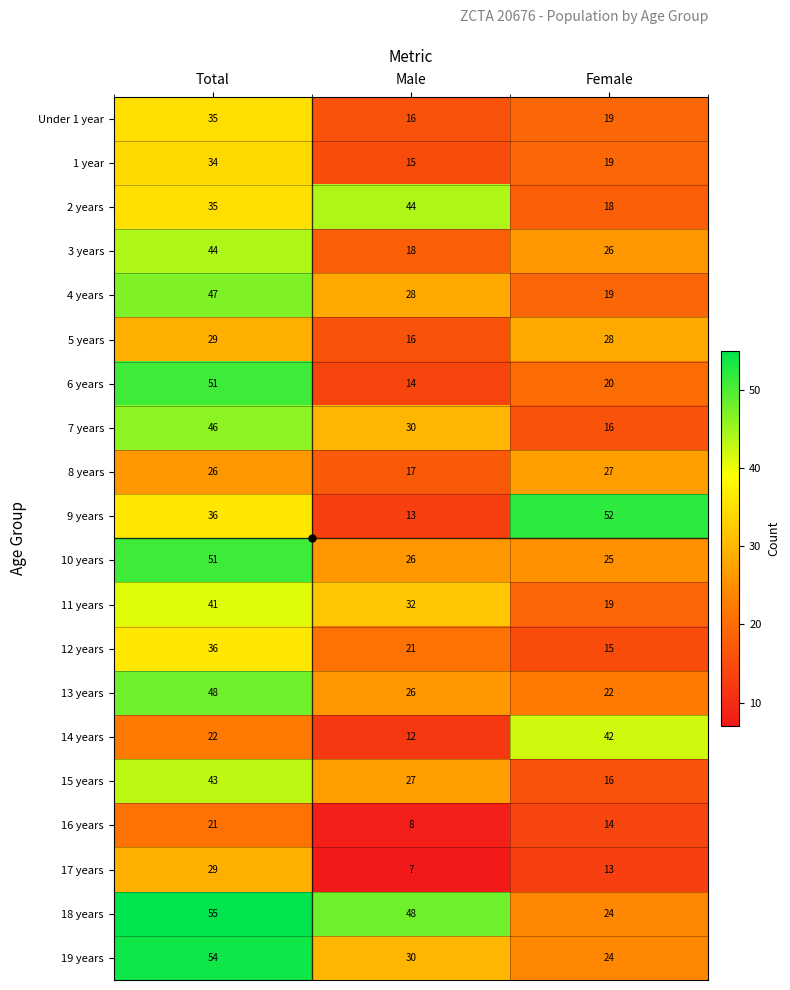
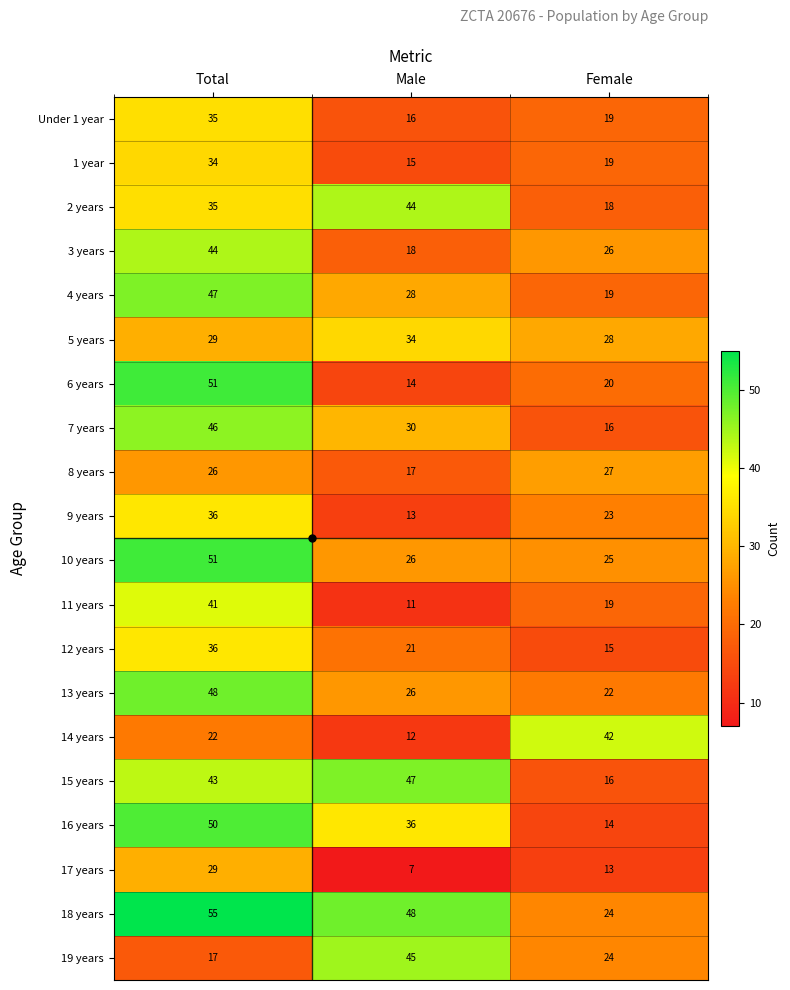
5 years, Male: 16 -> 34
9 years, Female: 52 -> 23
11 years, Male: 32 -> 11
15 years, Male: 27 -> 47
16 years, Total: 21 -> 50
16 years, Male: 8 -> 36
19 years, Total: 54 -> 17
19 years, Male: 30 -> 45
